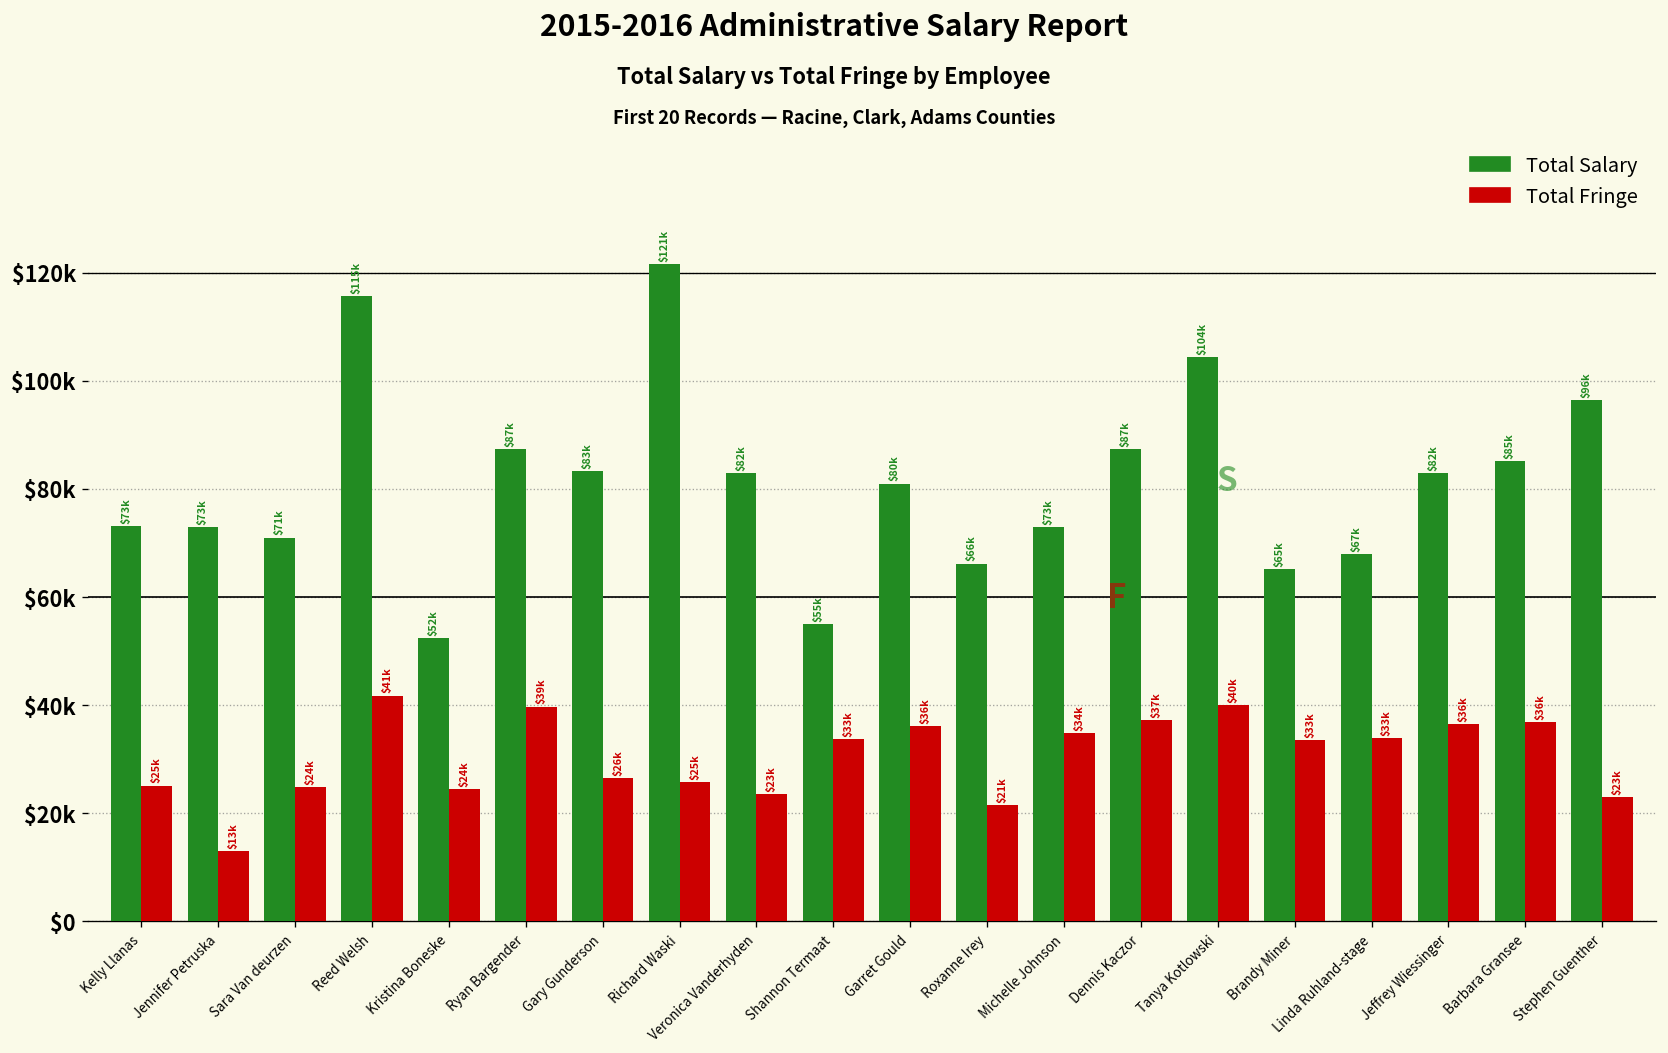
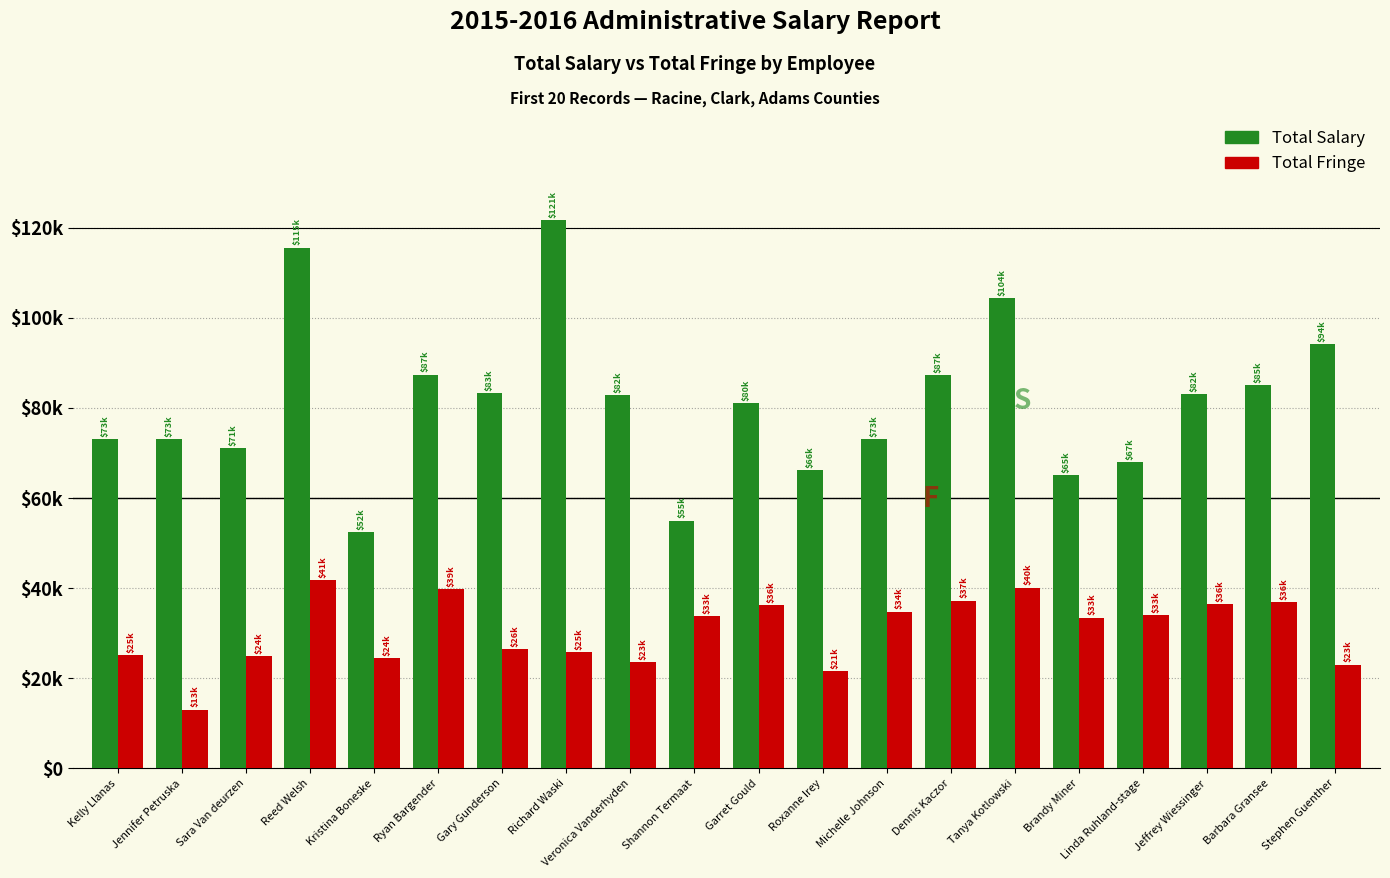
Total Salary, Stephen Guenther: $96k -> $94k
